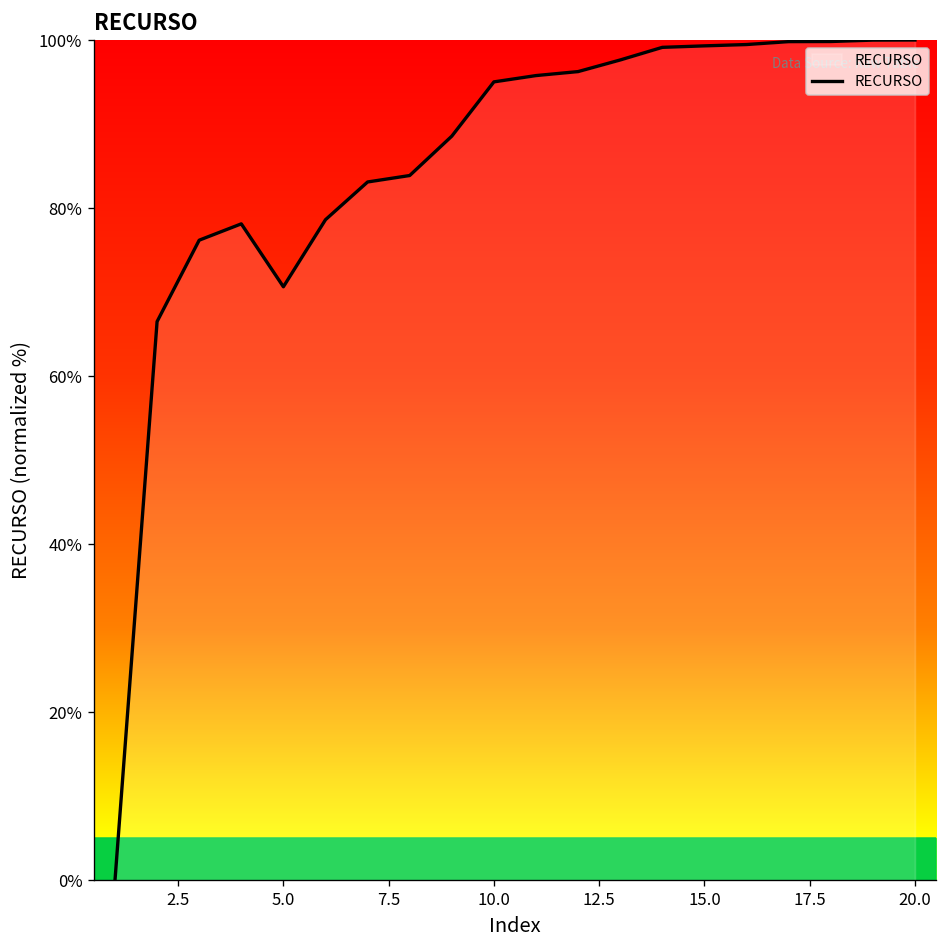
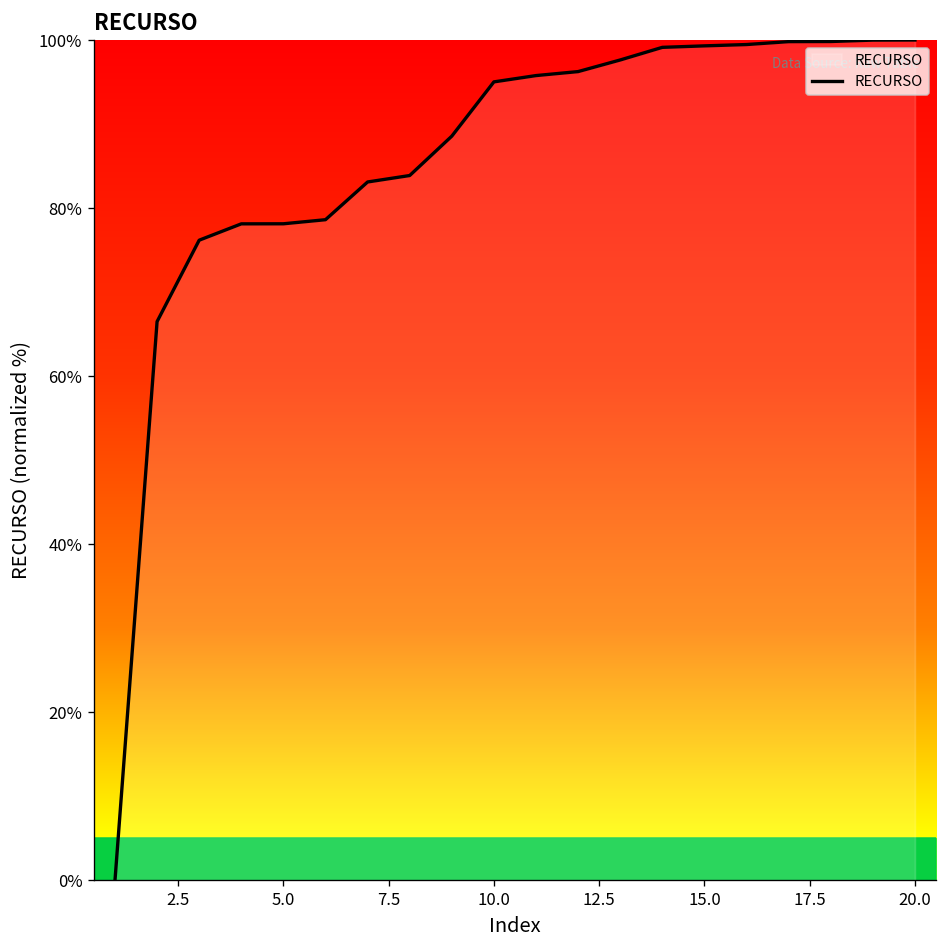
5.0: 71% -> 78%
